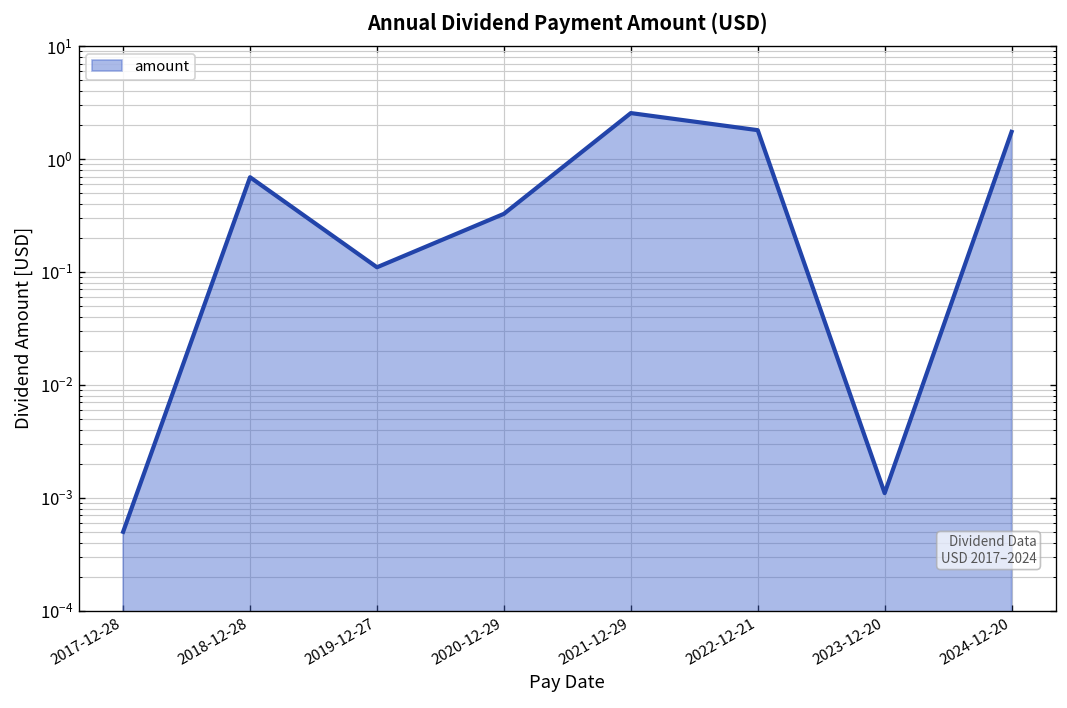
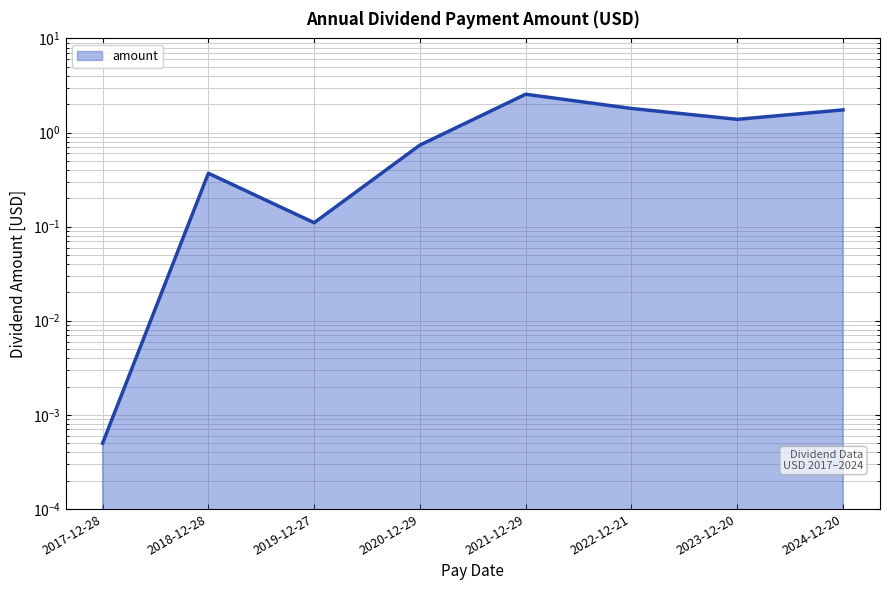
2018-12-28: 0.7 -> 0.37
2020-12-29: 0.33 -> 0.7
2023-12-20: 0.0011 -> 1.4
